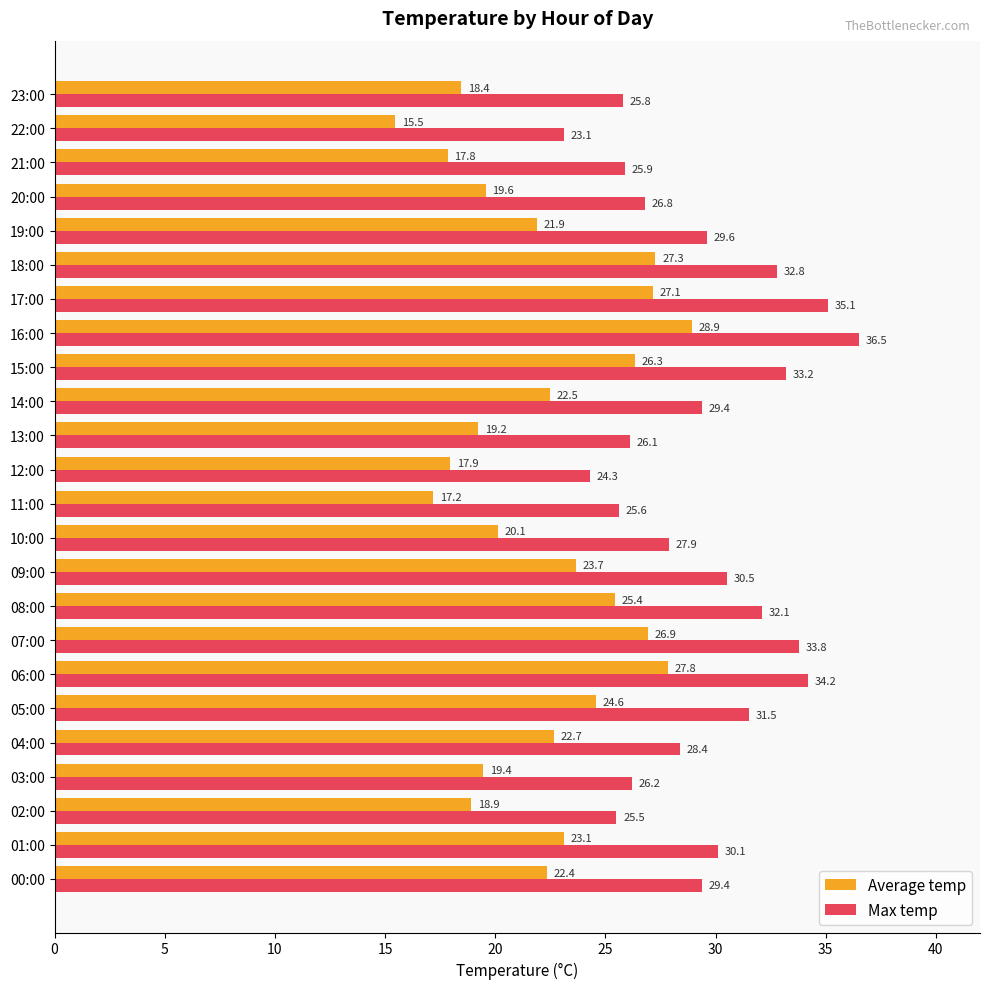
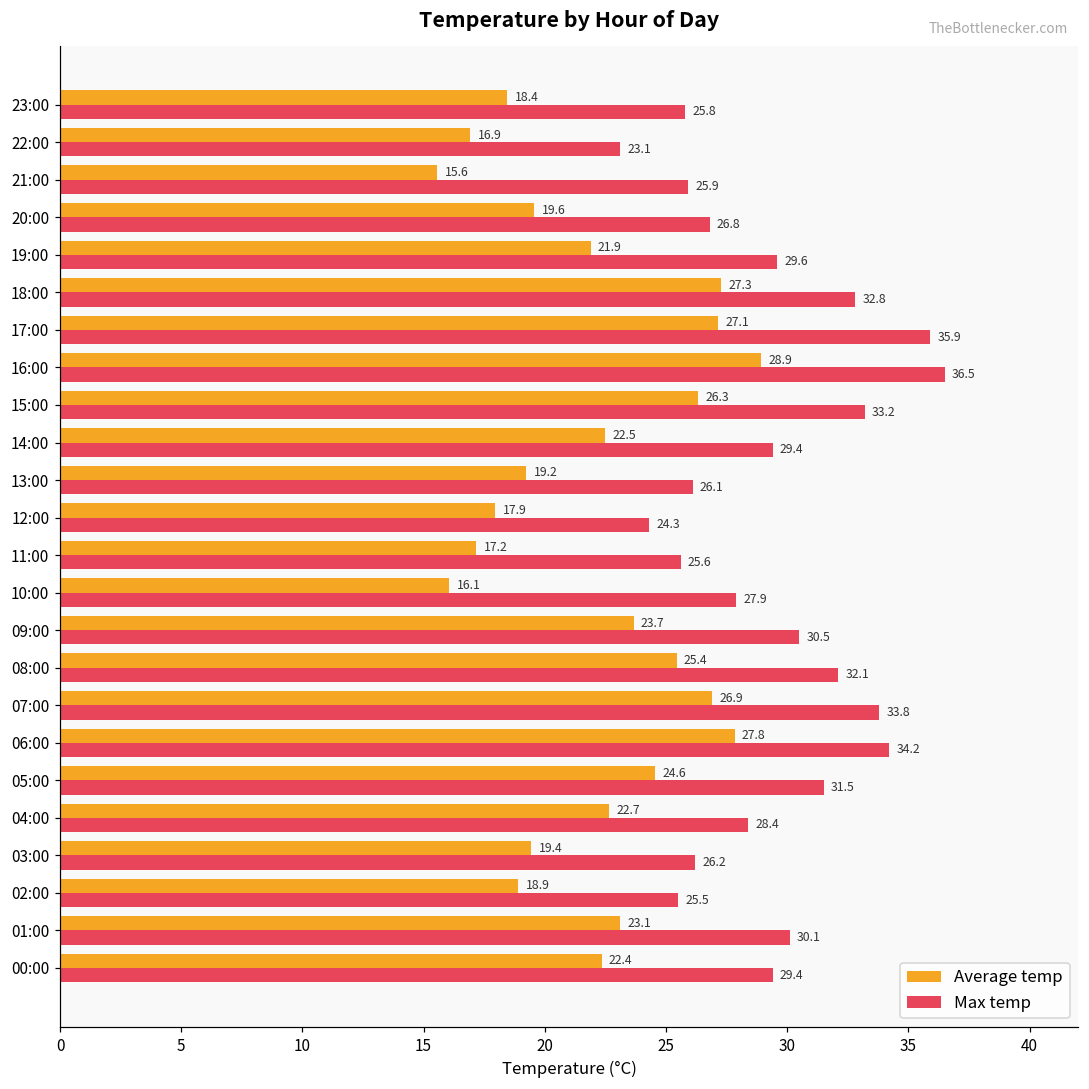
Average temp, 22:00: 15.5 -> 16.9
Average temp, 21:00: 17.8 -> 15.6
Max temp, 17:00: 35.1 -> 35.9
Average temp, 10:00: 20.1 -> 16.1
